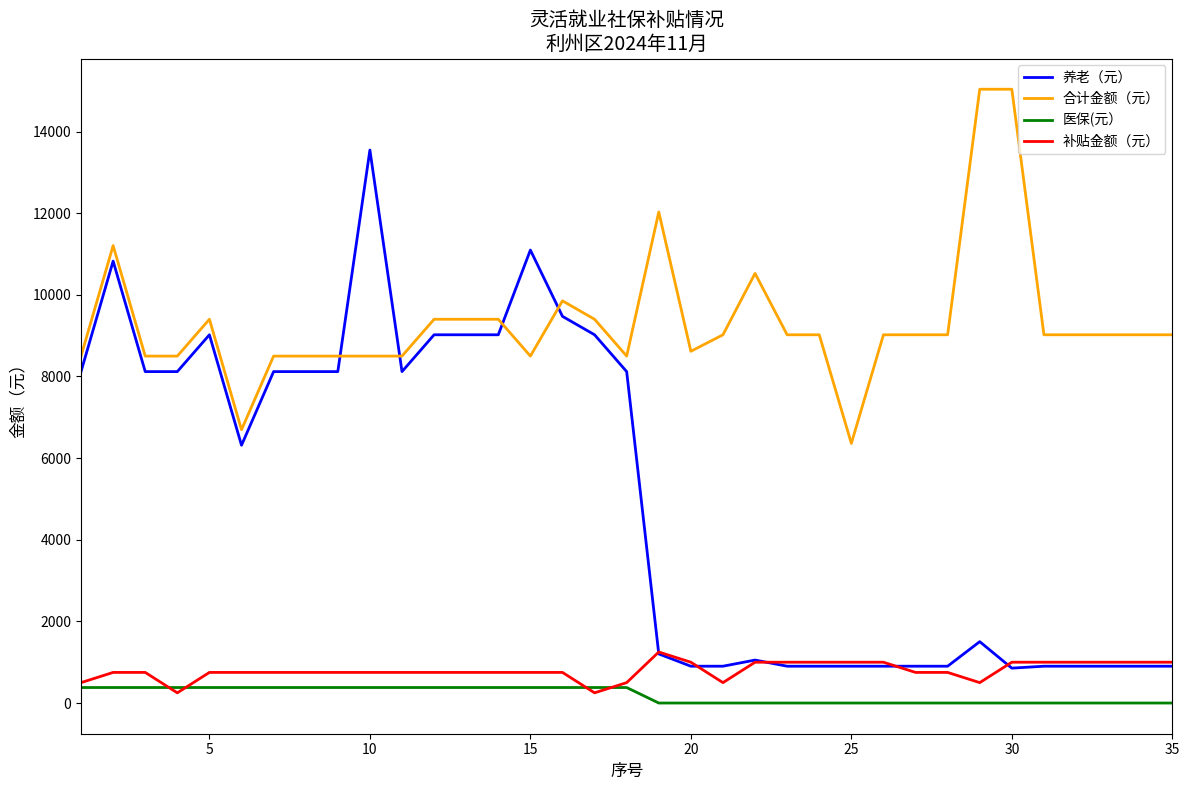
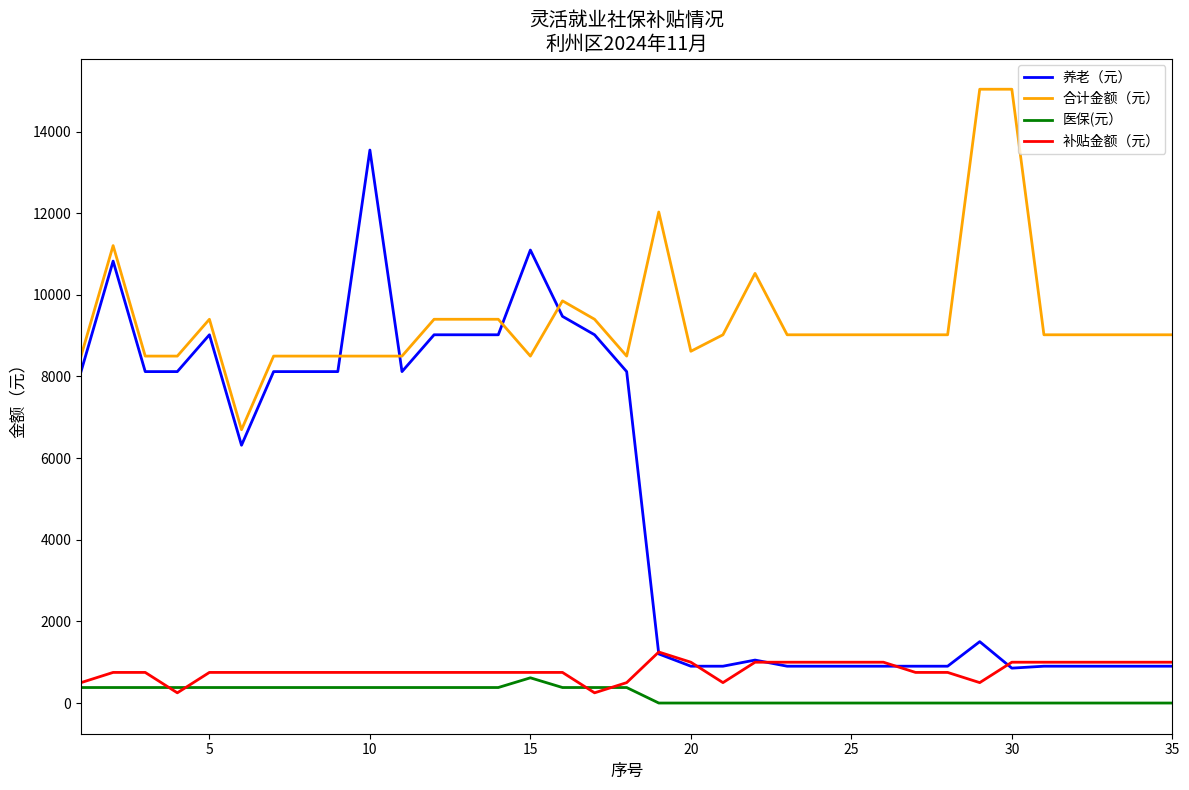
医保(元）, 15: 400 -> 600
合计金额（元）, 25: 6400 -> 9000
